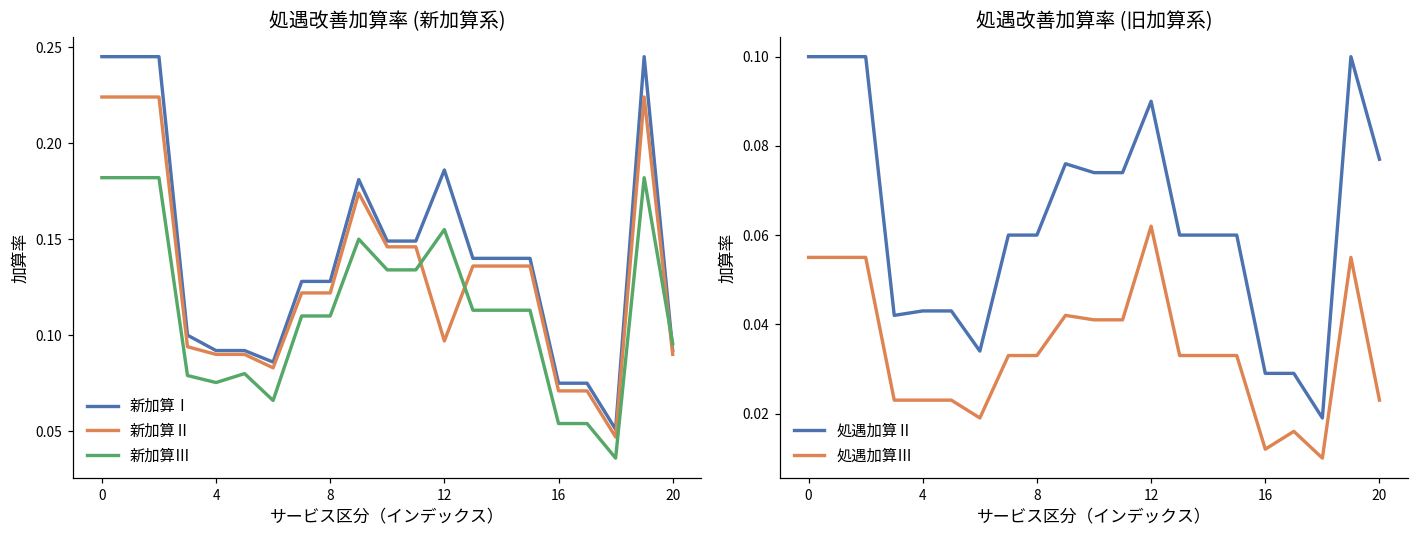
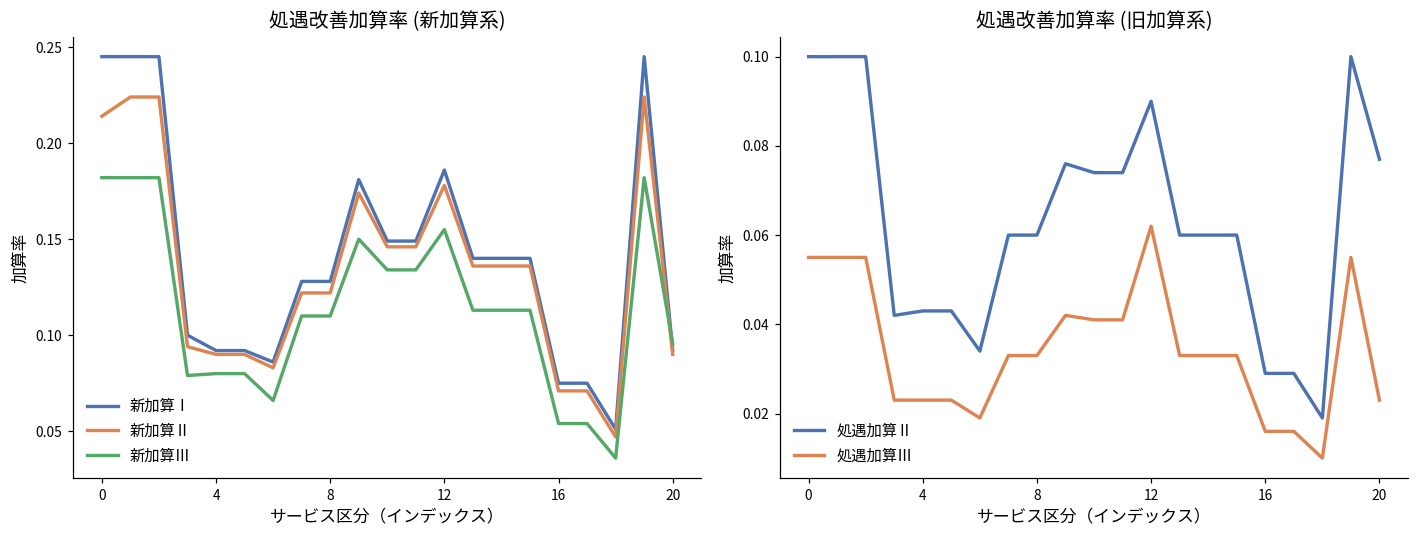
処遇改善加算率 (新加算系), 新加算Ⅱ, 0: 0.224 -> 0.214
処遇改善加算率 (新加算系), 新加算Ⅲ, 4: 0.075 -> 0.080
処遇改善加算率 (新加算系), 新加算Ⅱ, 12: 0.097 -> 0.178
処遇改善加算率 (旧加算系), 処遇加算Ⅲ, 16: 0.012 -> 0.016
